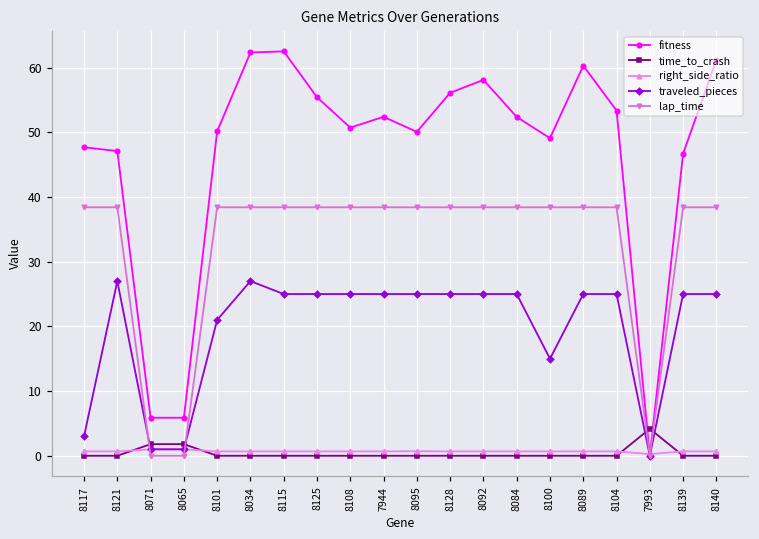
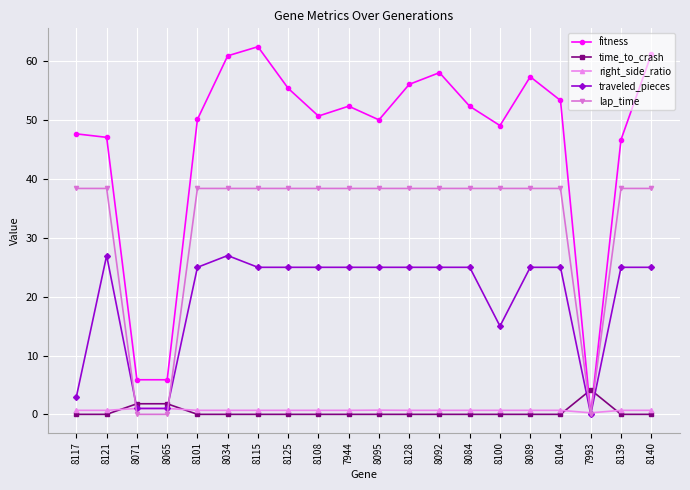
traveled_pieces, 8101: 21 -> 25
fitness, 8034: 62 -> 61
fitness, 8089: 60 -> 57
